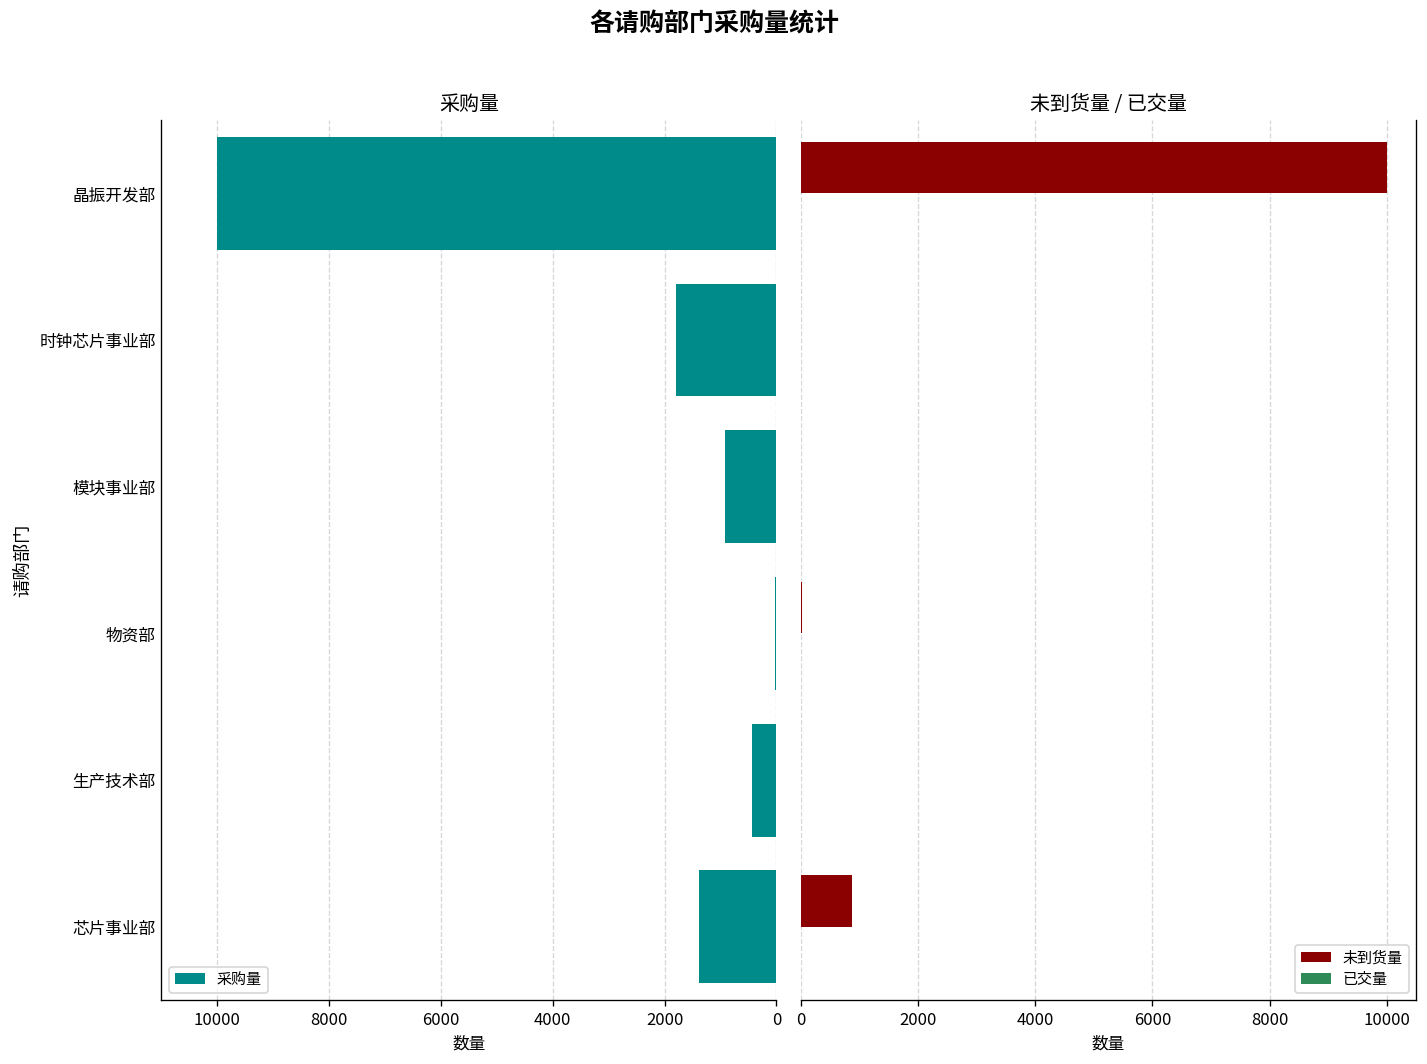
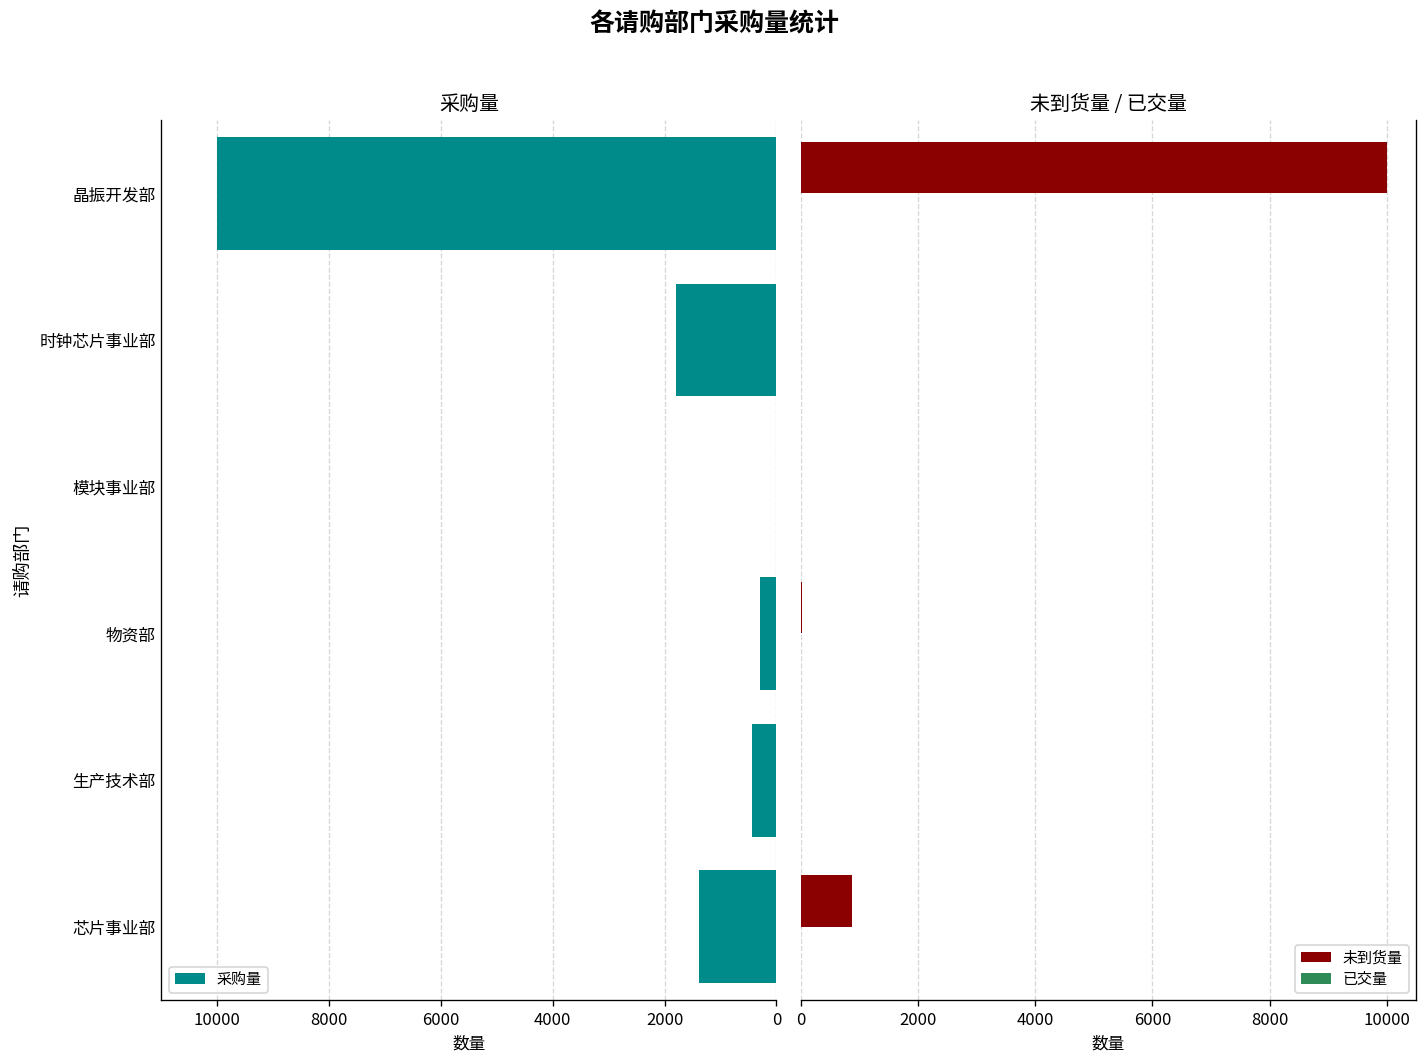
采购量, 模块事业部: 900 -> 0
采购量, 物资部: 0 -> 300
